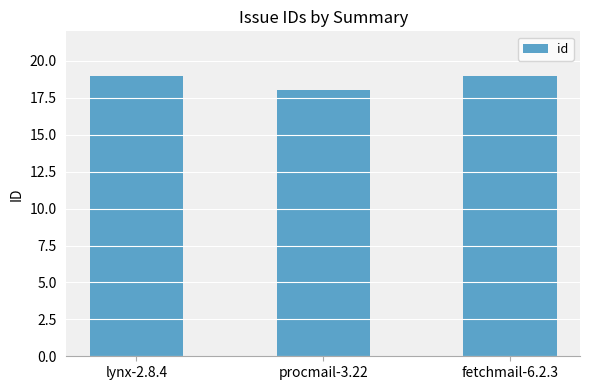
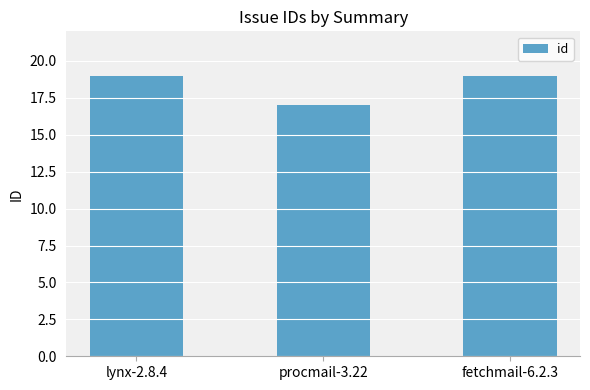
procmail-3.22: 18 -> 17
